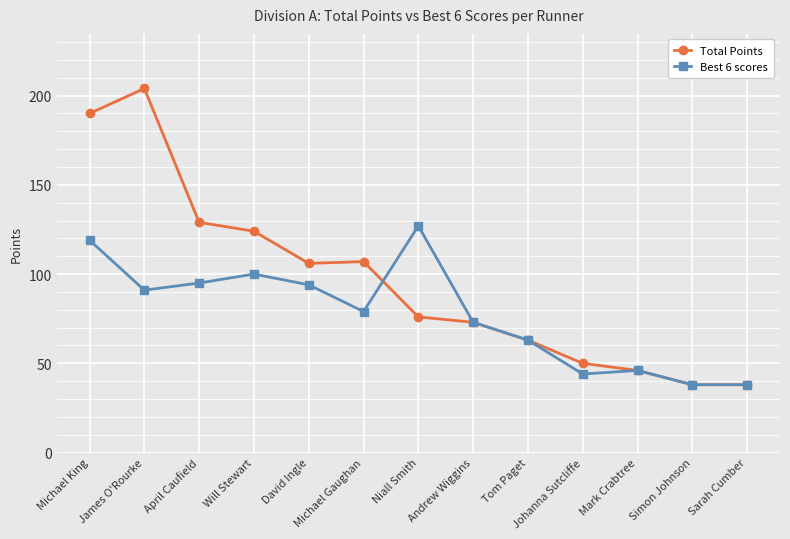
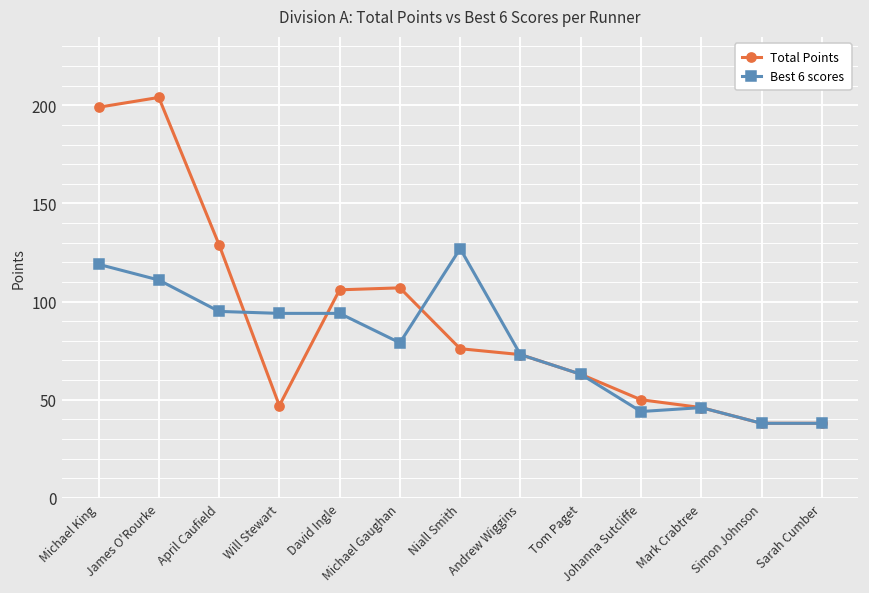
Total Points, Michael King: 190 -> 199
Best 6 scores, James O'Rourke: 91 -> 111
Total Points, Will Stewart: 124 -> 47
Best 6 scores, Will Stewart: 100 -> 94
